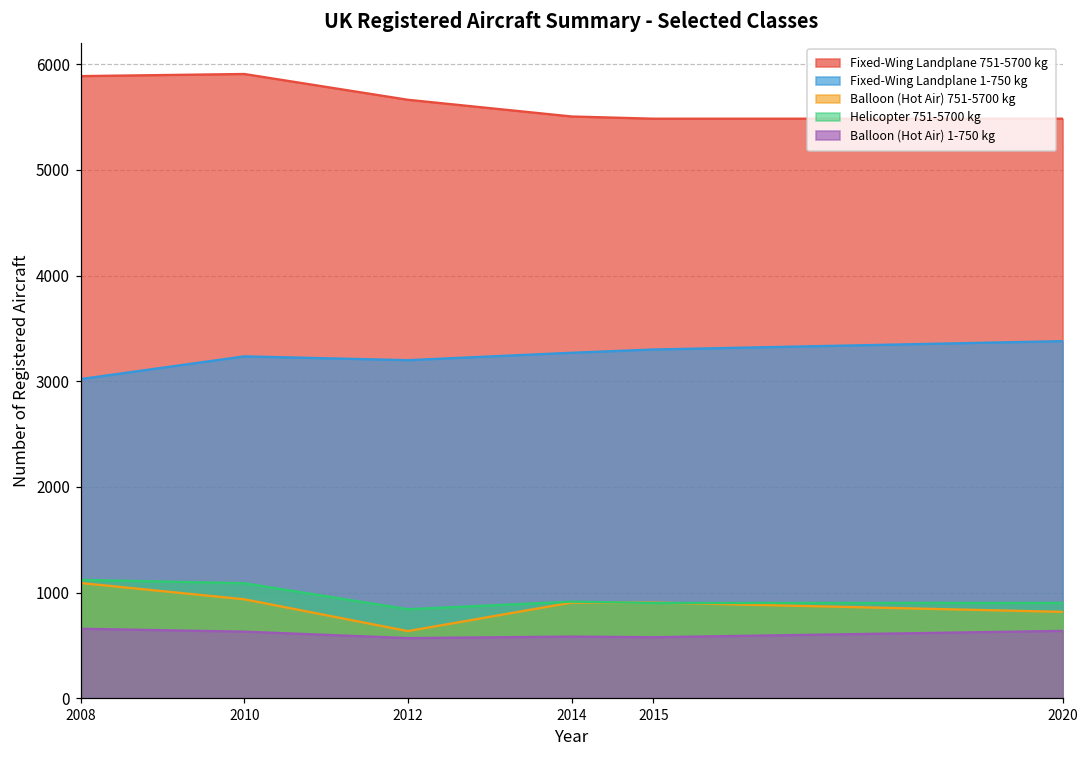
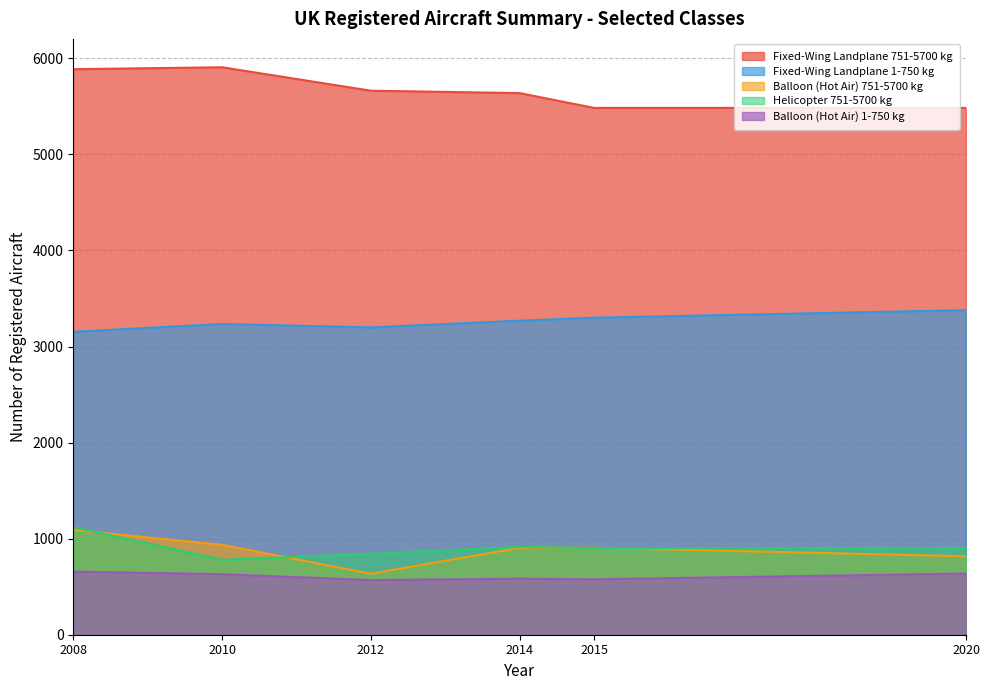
Fixed-Wing Landplane 1-750 kg, 2008: 3000 -> 3200
Helicopter 751-5700 kg, 2010: 1100 -> 800
Fixed-Wing Landplane 751-5700 kg, 2014: 5500 -> 5600
